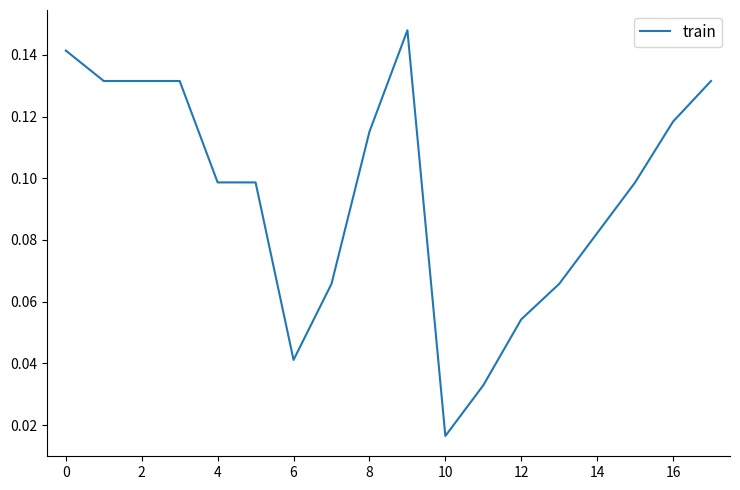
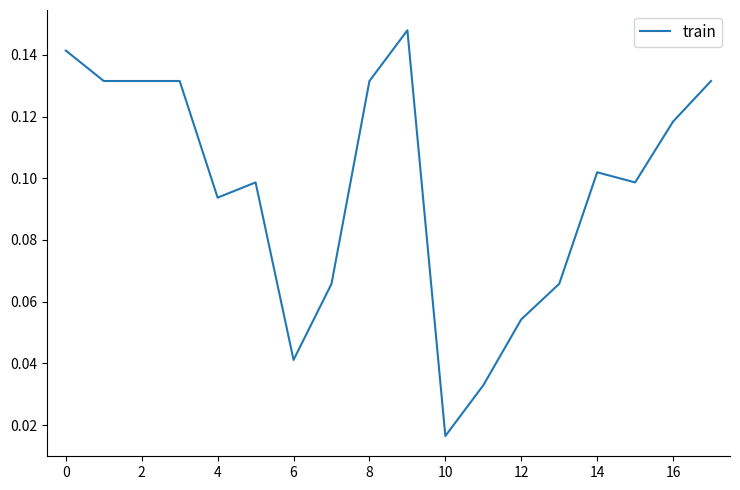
4: 0.099 -> 0.094
8: 0.115 -> 0.132
14: 0.082 -> 0.102
